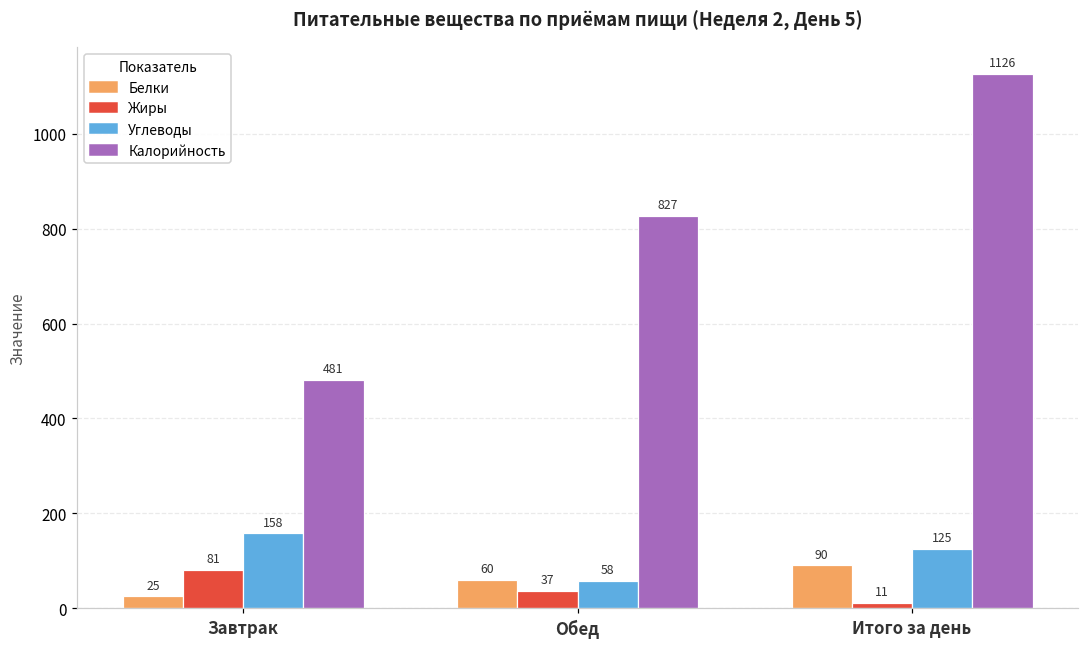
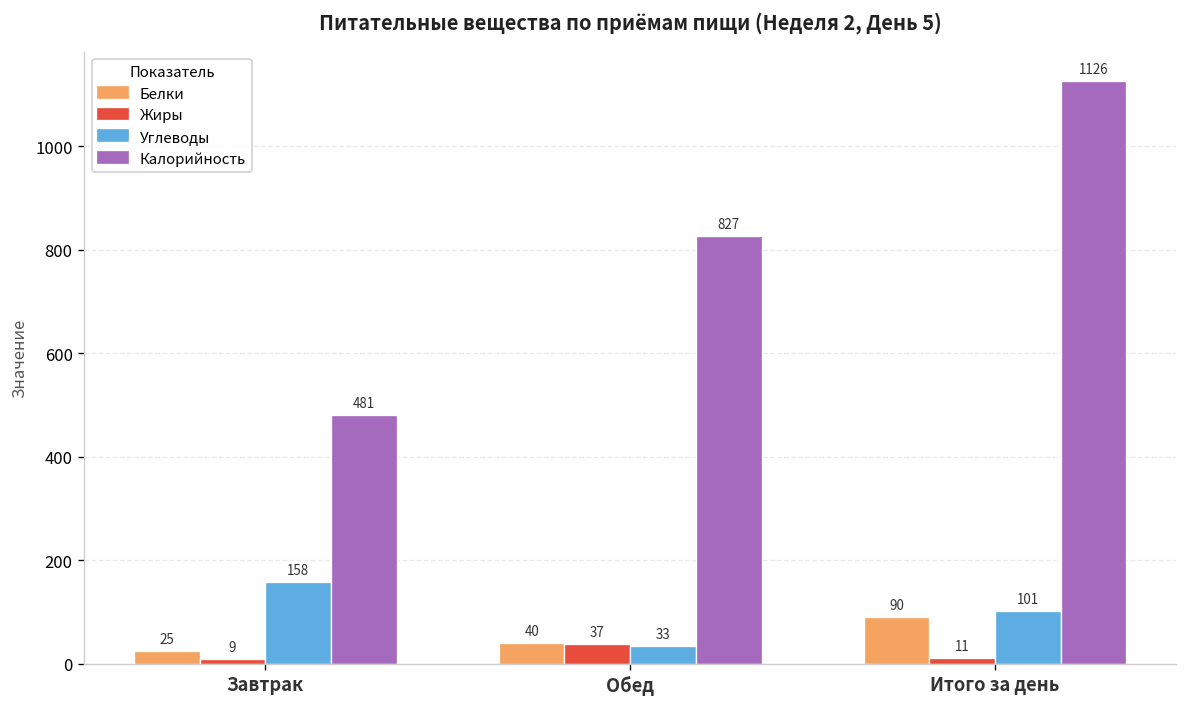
Жиры, Завтрак: 81 -> 9
Белки, Обед: 60 -> 40
Углеводы, Обед: 58 -> 33
Углеводы, Итого за день: 125 -> 101
